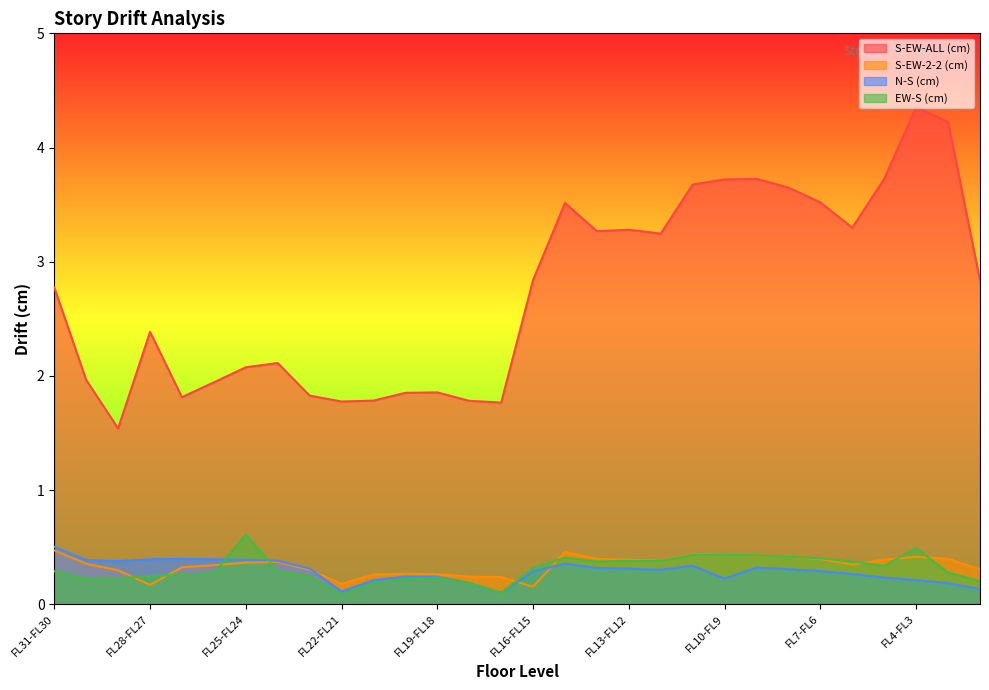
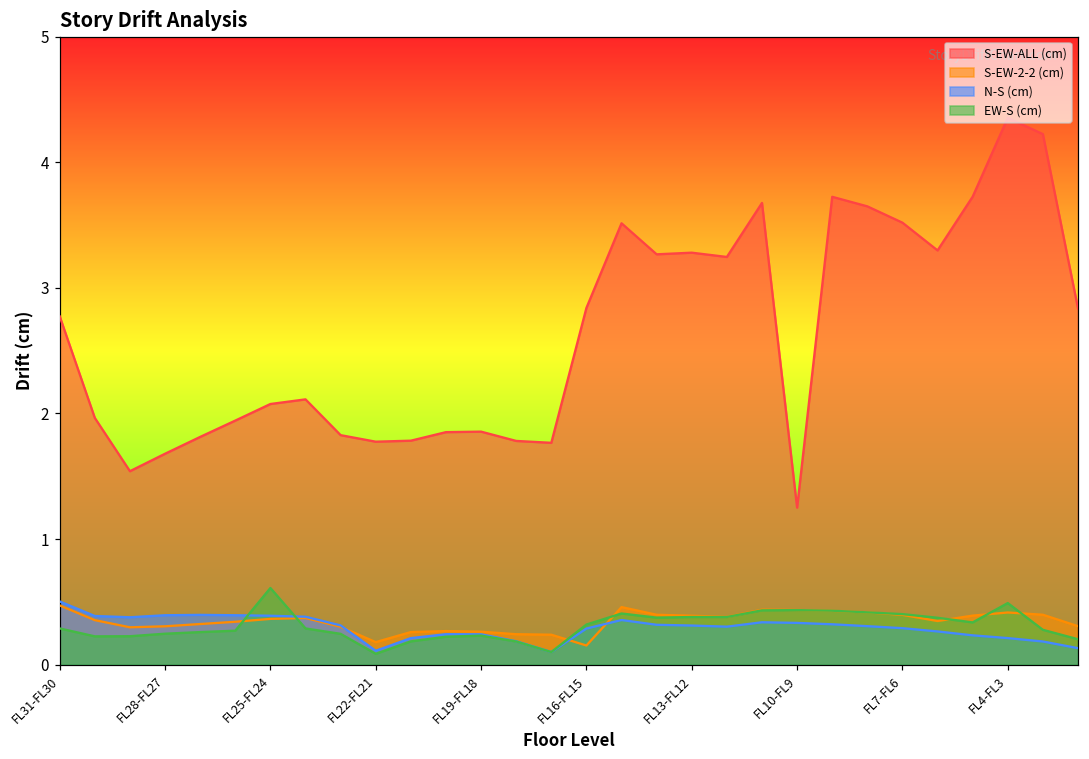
S-EW-ALL (cm), FL28-FL27: 2.39 -> 1.68
S-EW-2-2 (cm), FL28-FL27: 0.17 -> 0.31
S-EW-ALL (cm), FL10-FL9: 3.72 -> 1.25
N-S (cm), FL10-FL9: 0.22 -> 0.33
